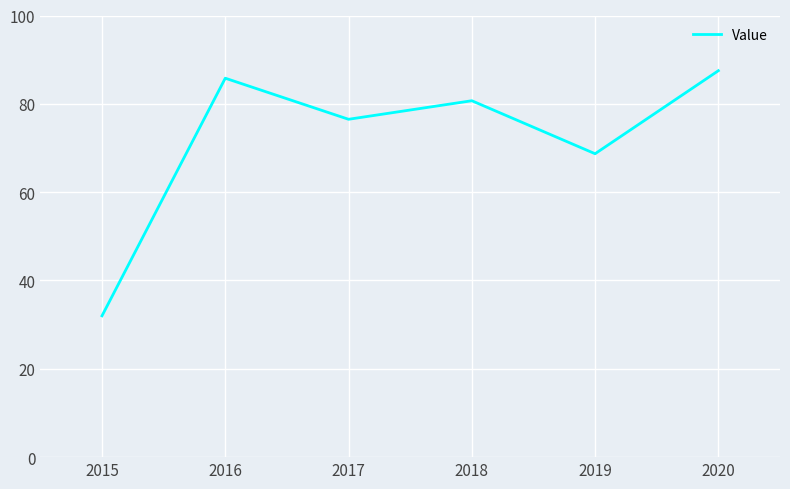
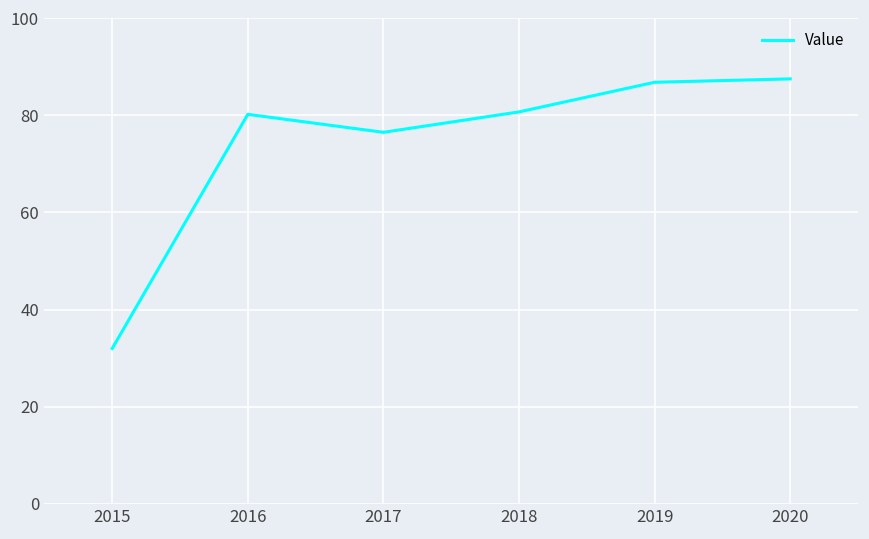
2016: 86 -> 80
2019: 69 -> 87
